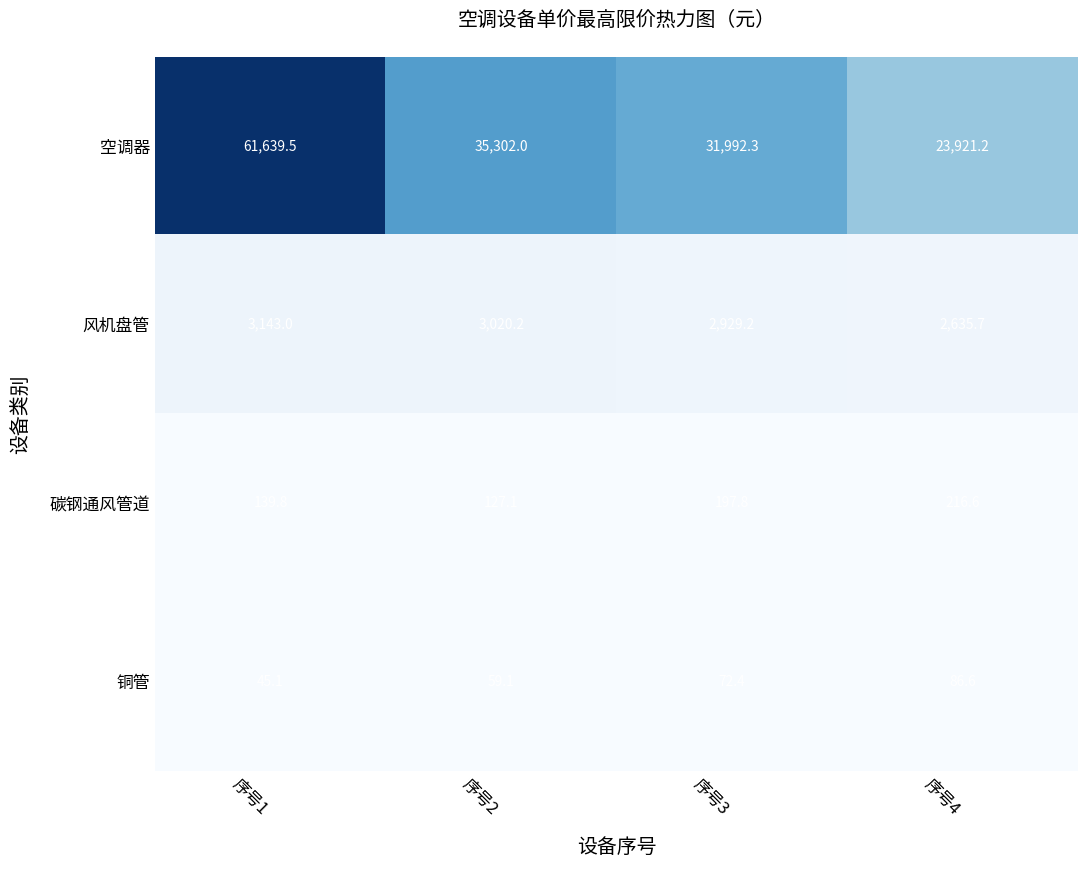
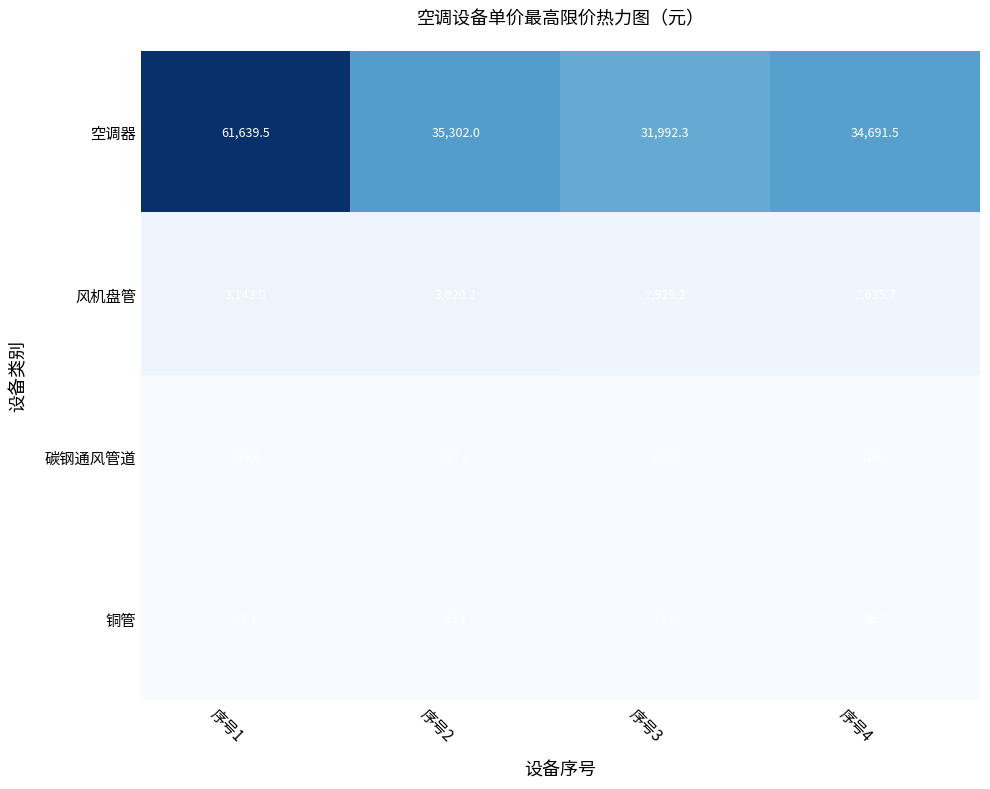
空调器, 序号4: 23,921.2 -> 34,691.5
